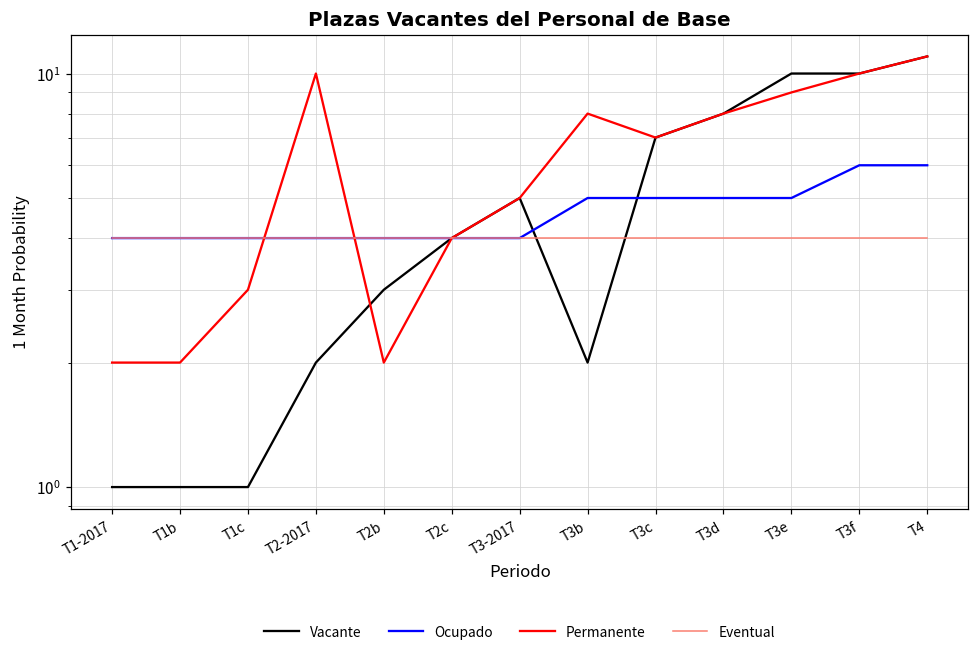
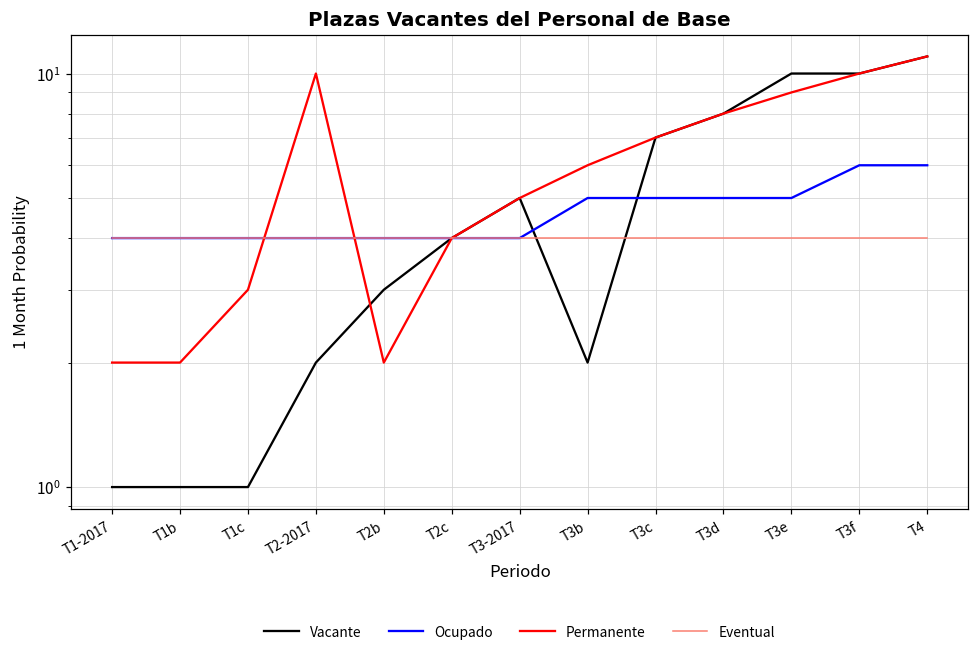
Permanente, T3b: 8 -> 6
